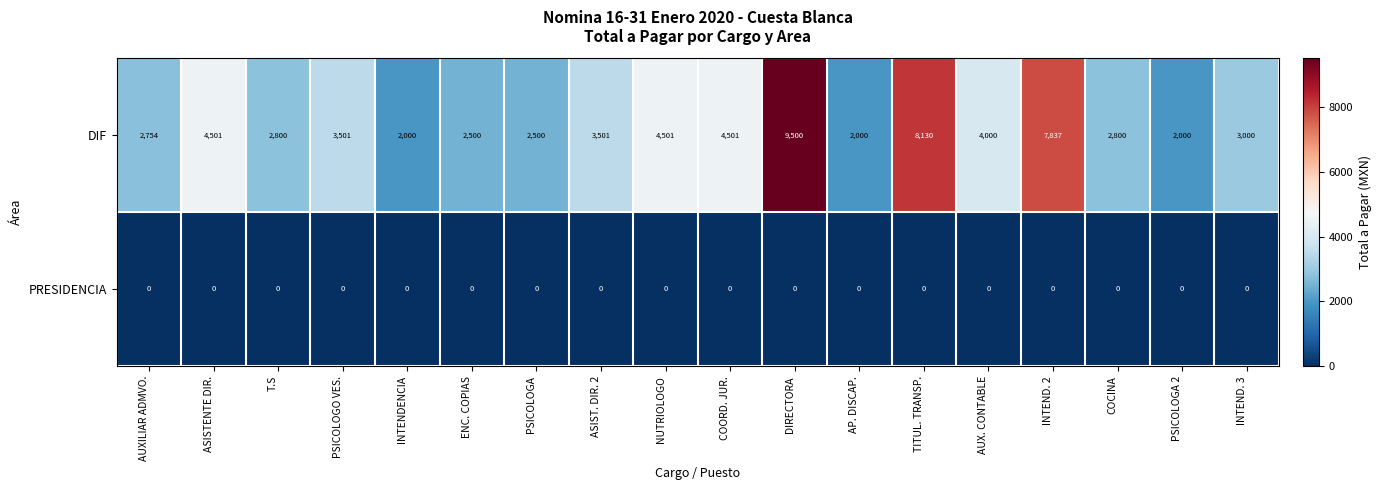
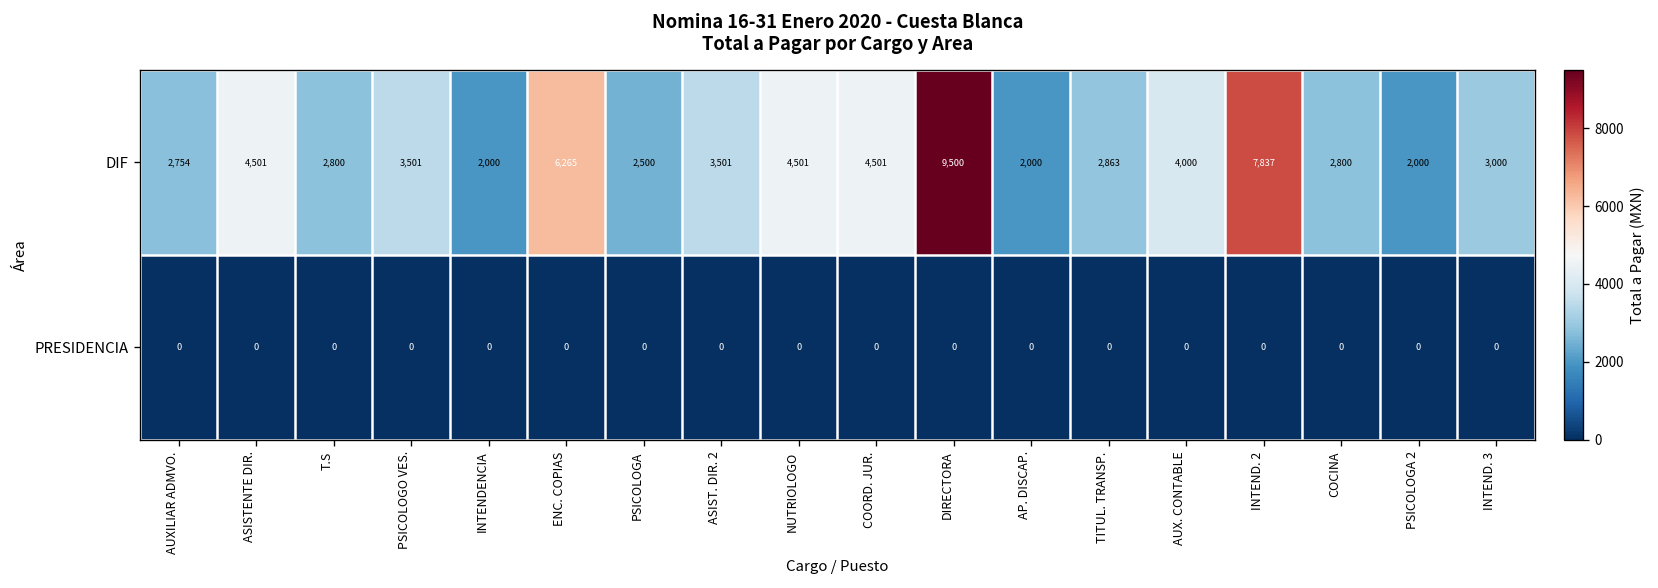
DIF, ENC. COPIAS: 2,500 -> 6,265
DIF, TITUL. TRANSP.: 8,130 -> 2,863
